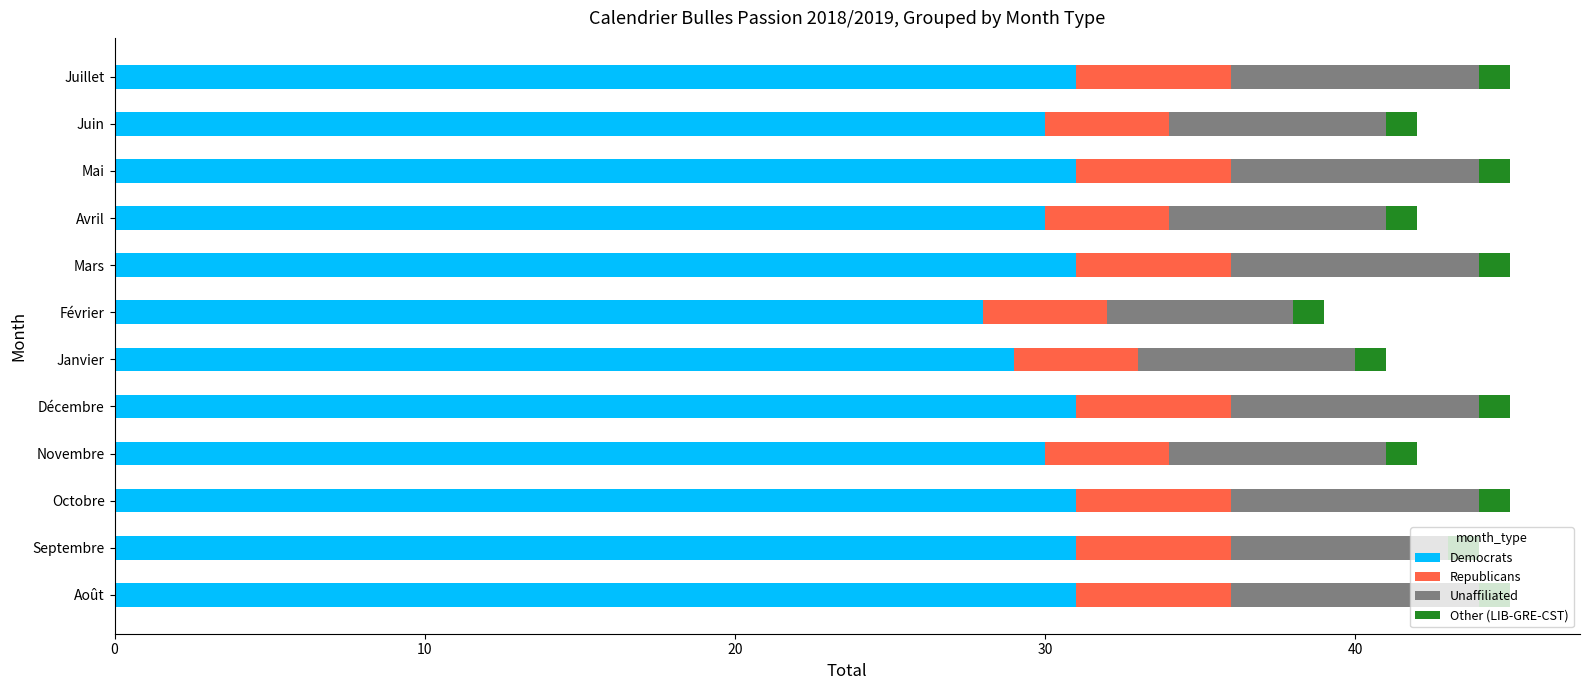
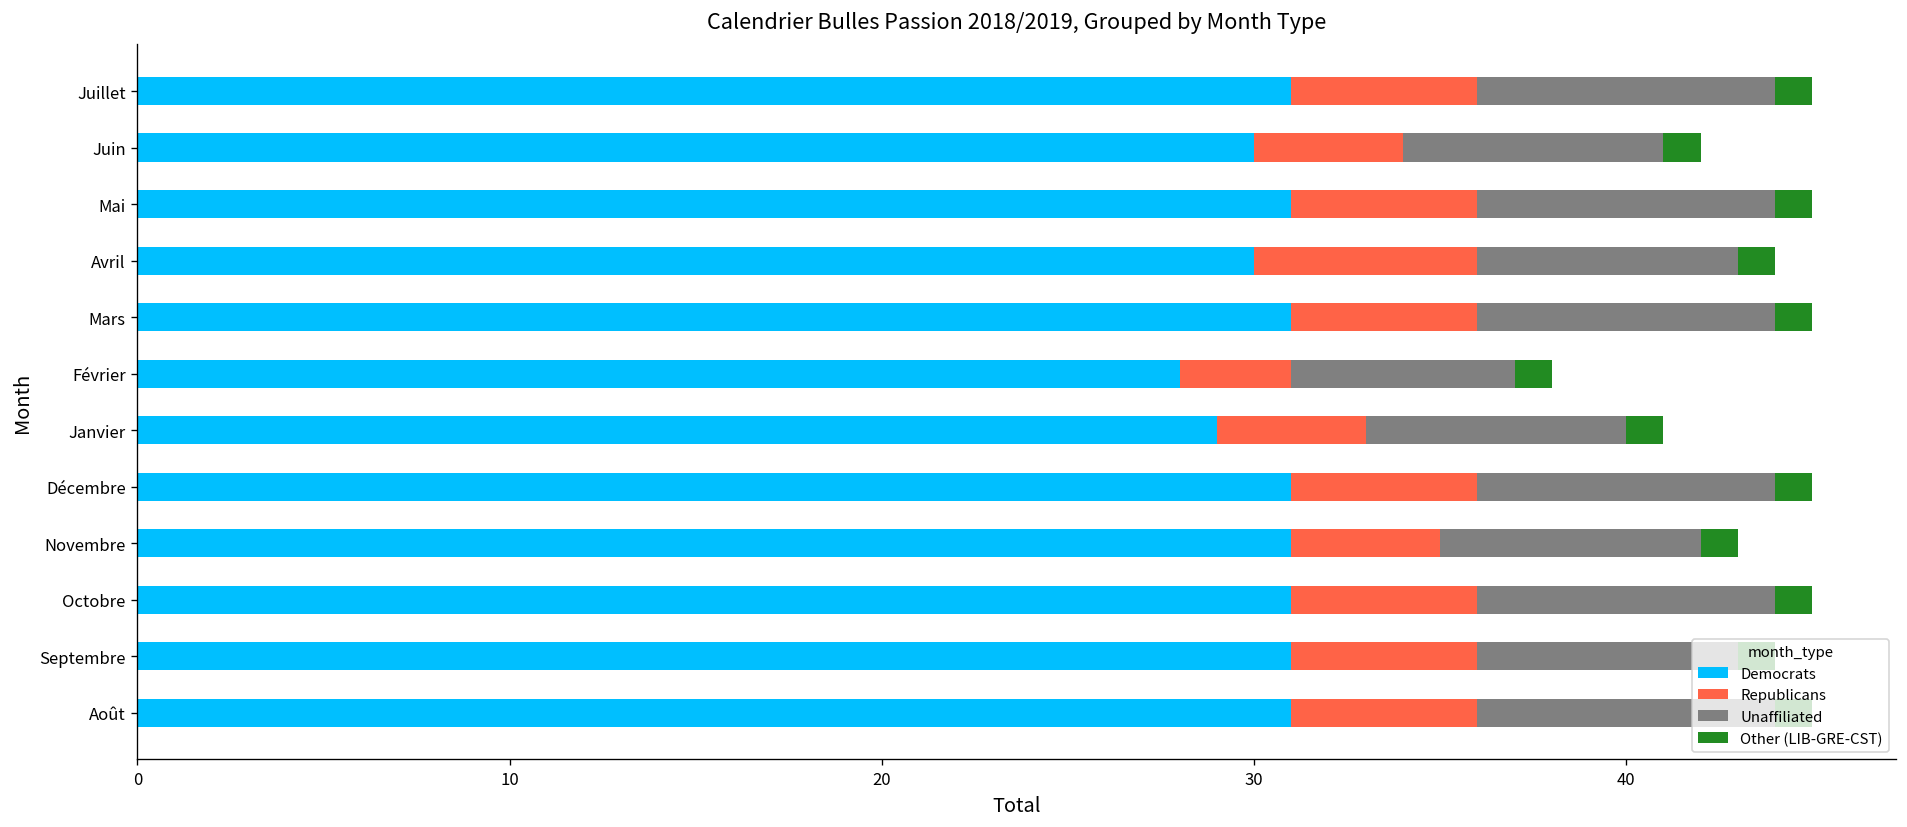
Republicans, Avril: 4 -> 6
Republicans, Février: 4 -> 3
Democrats, Novembre: 30 -> 31
